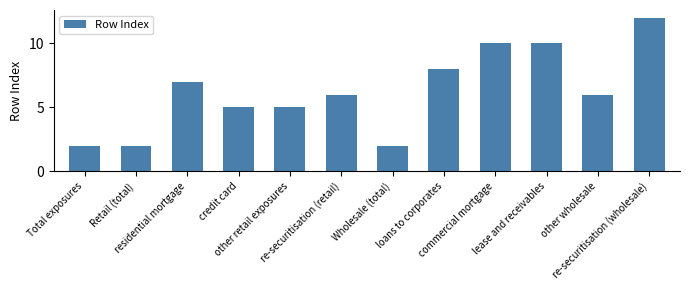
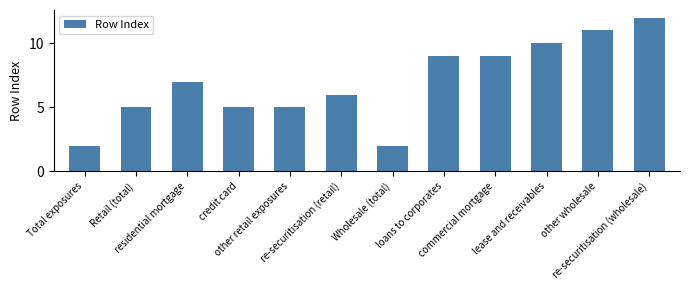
Retail (total): 2 -> 5
loans to corporates: 8 -> 9
commercial mortgage: 10 -> 9
other wholesale: 6 -> 11
